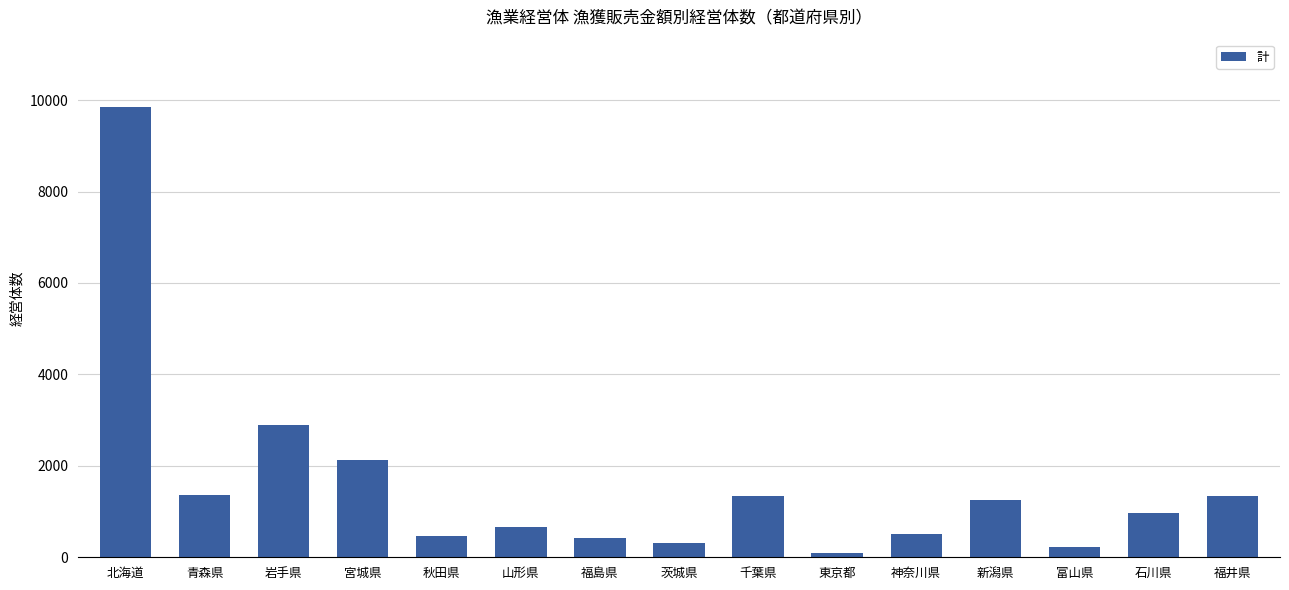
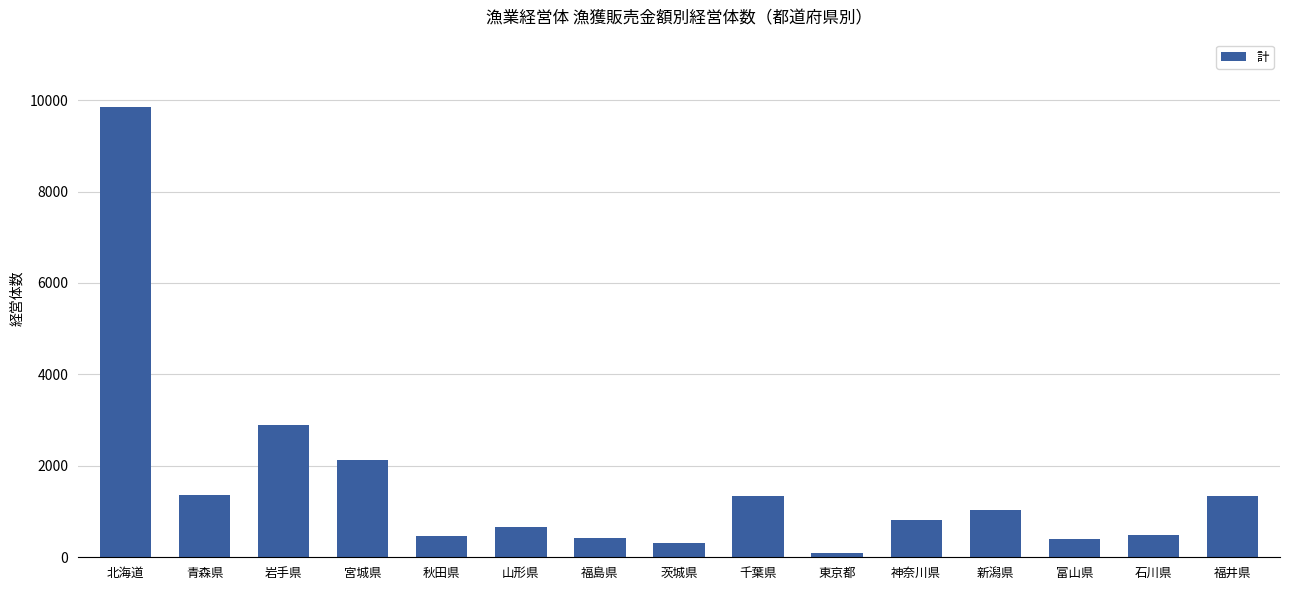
神奈川県: 500 -> 800
新潟県: 1300 -> 1000
富山県: 200 -> 400
石川県: 1000 -> 500
